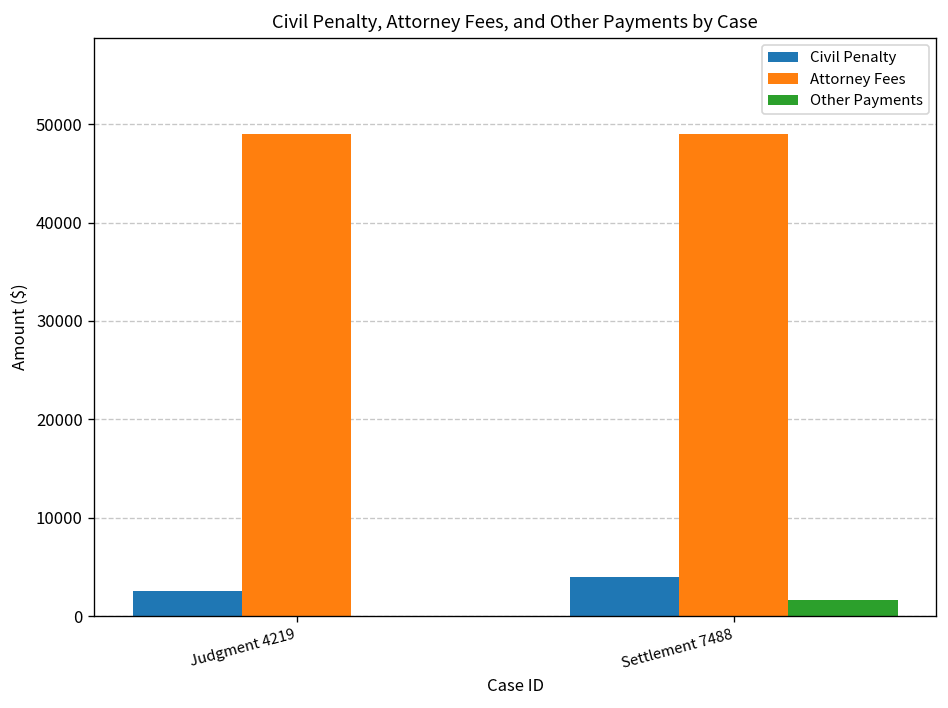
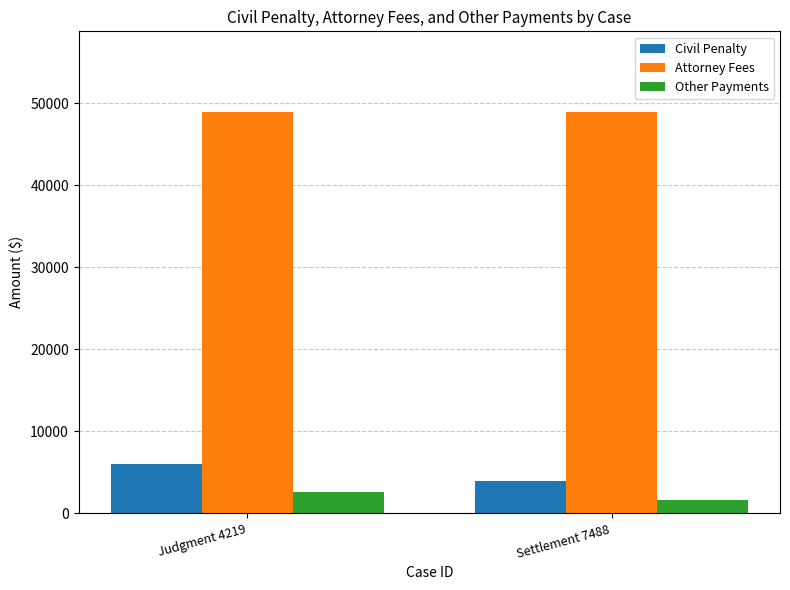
Civil Penalty, Judgment 4219: 3000 -> 6000
Other Payments, Judgment 4219: 0 -> 3000
